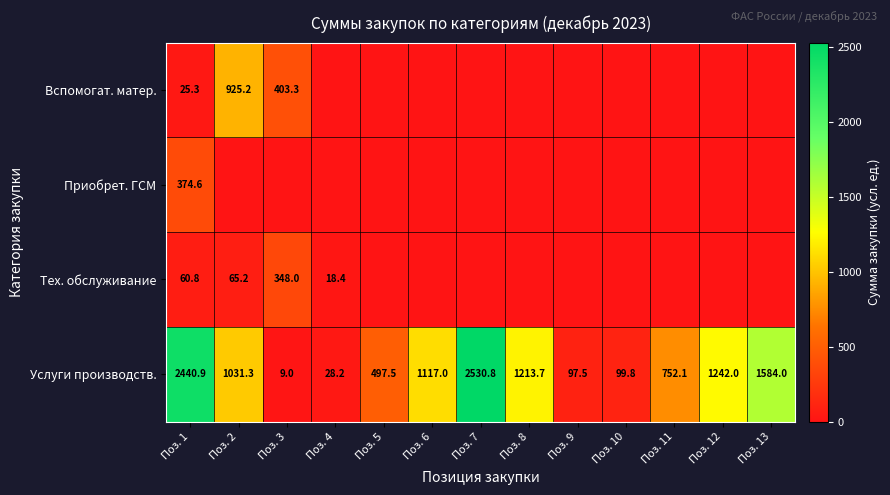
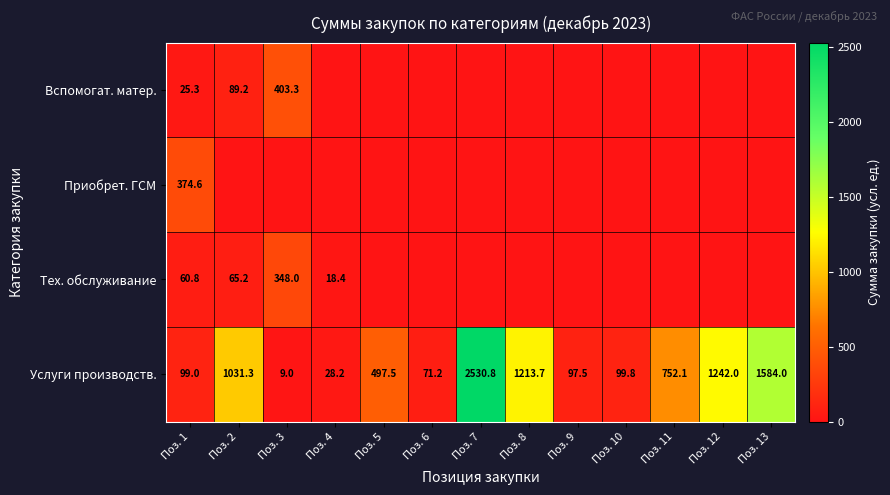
Вспомогат. матер., Поз. 2: 925.2 -> 89.2
Услуги производств., Поз. 1: 2440.9 -> 99.0
Услуги производств., Поз. 6: 1117.0 -> 71.2
